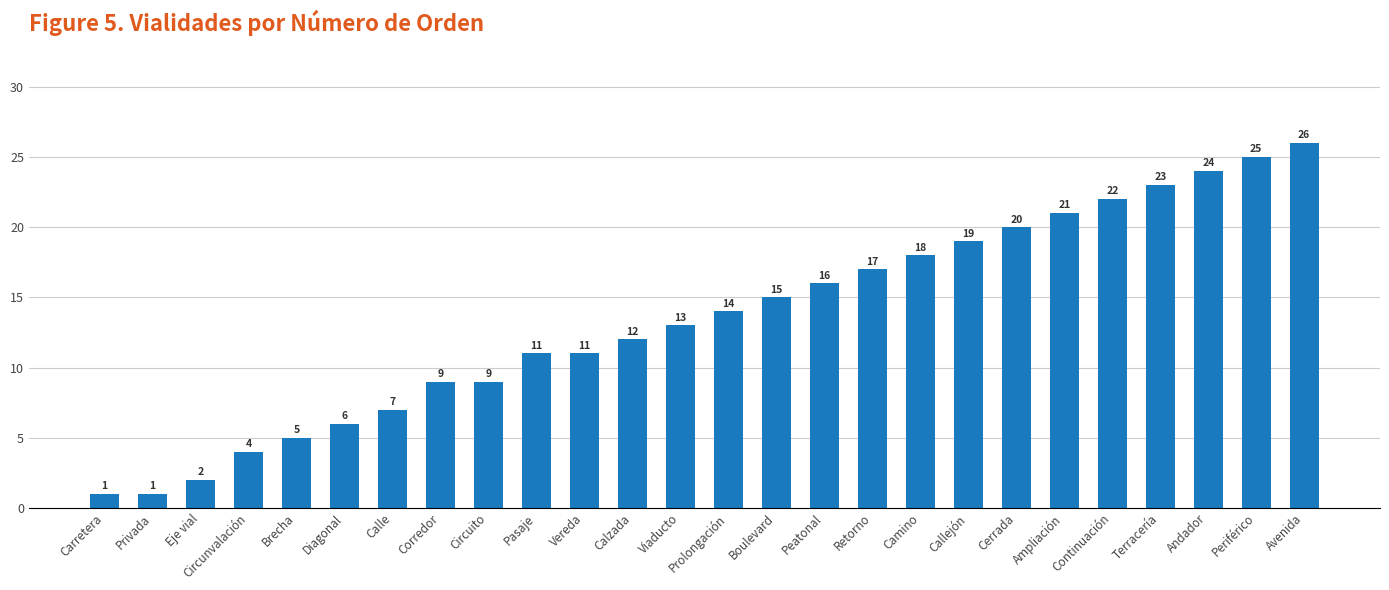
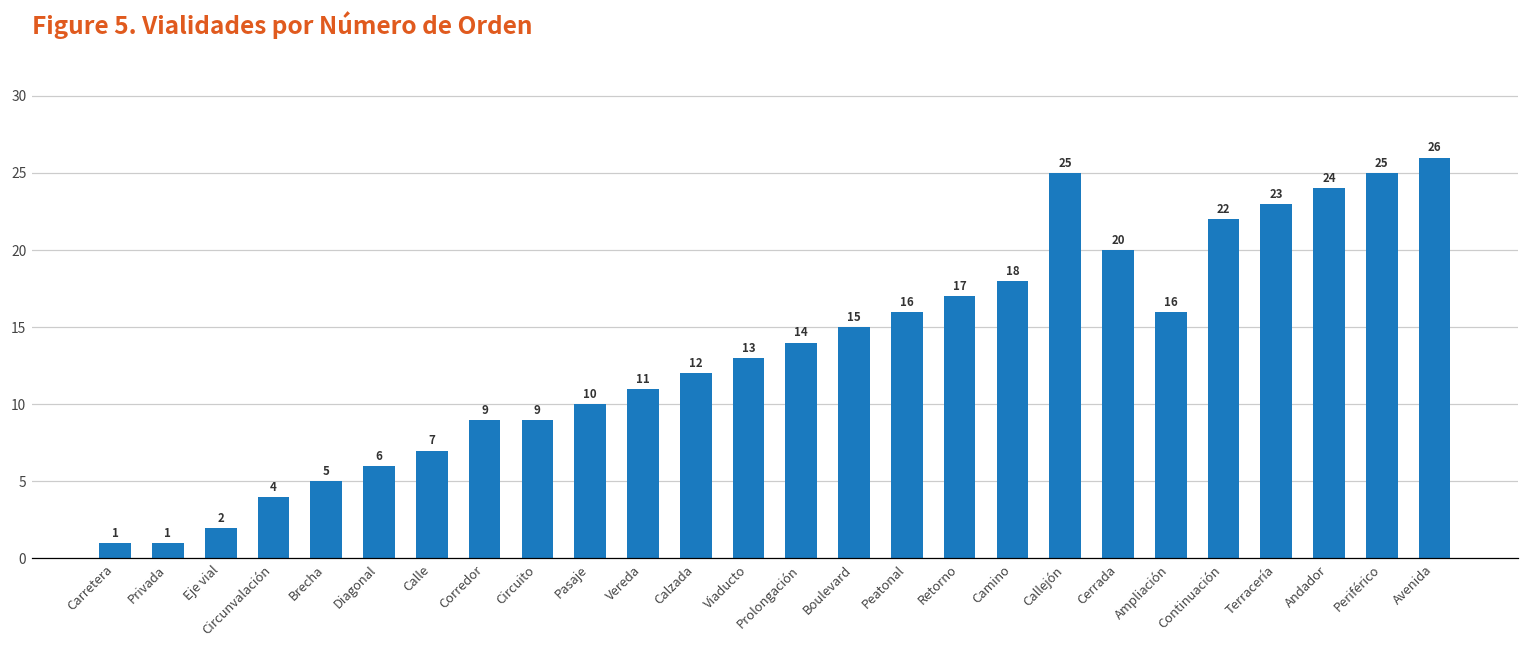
Pasaje: 11 -> 10
Callejón: 19 -> 25
Ampliación: 21 -> 16
